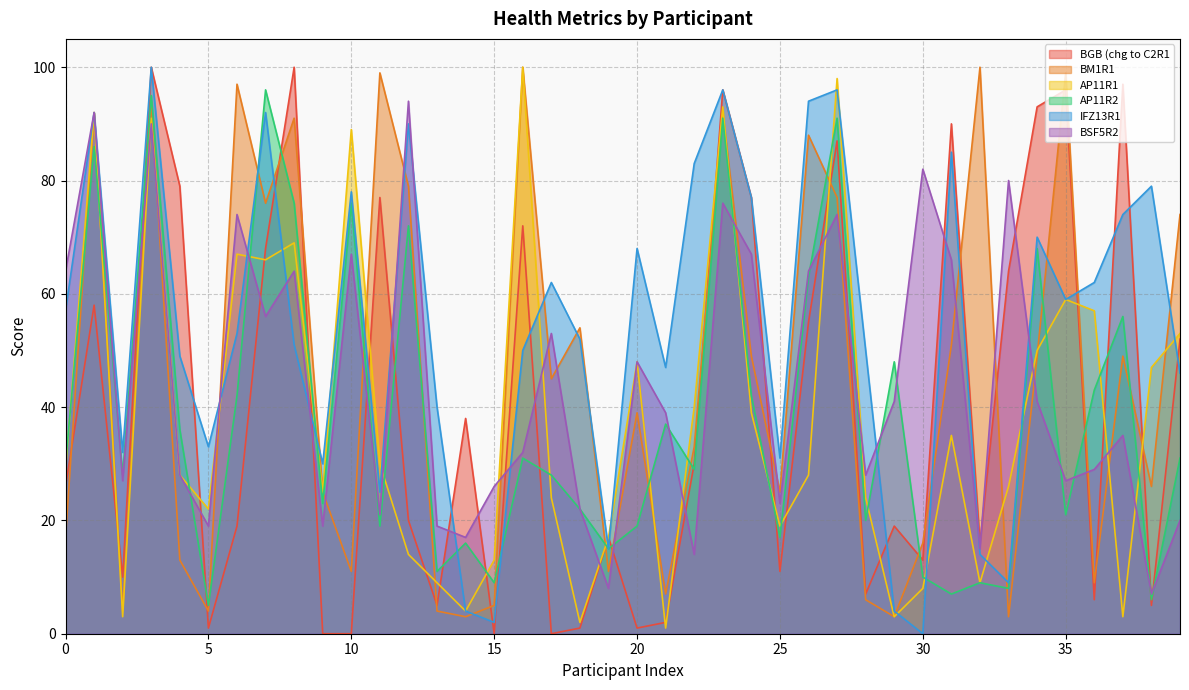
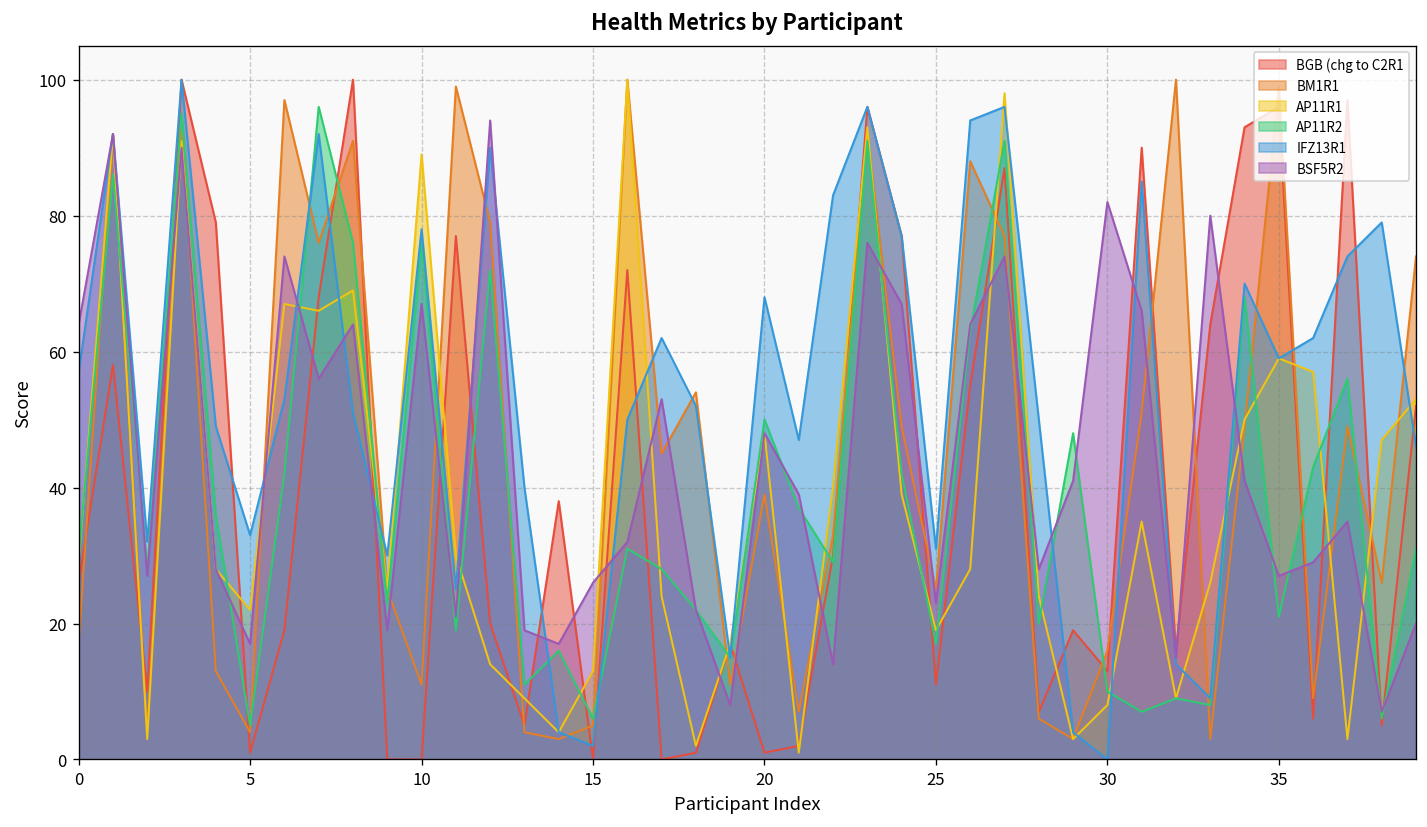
BSF5R2, 5: 19 -> 17
AP11R2, 15: 9 -> 6
AP11R2, 20: 19 -> 50
